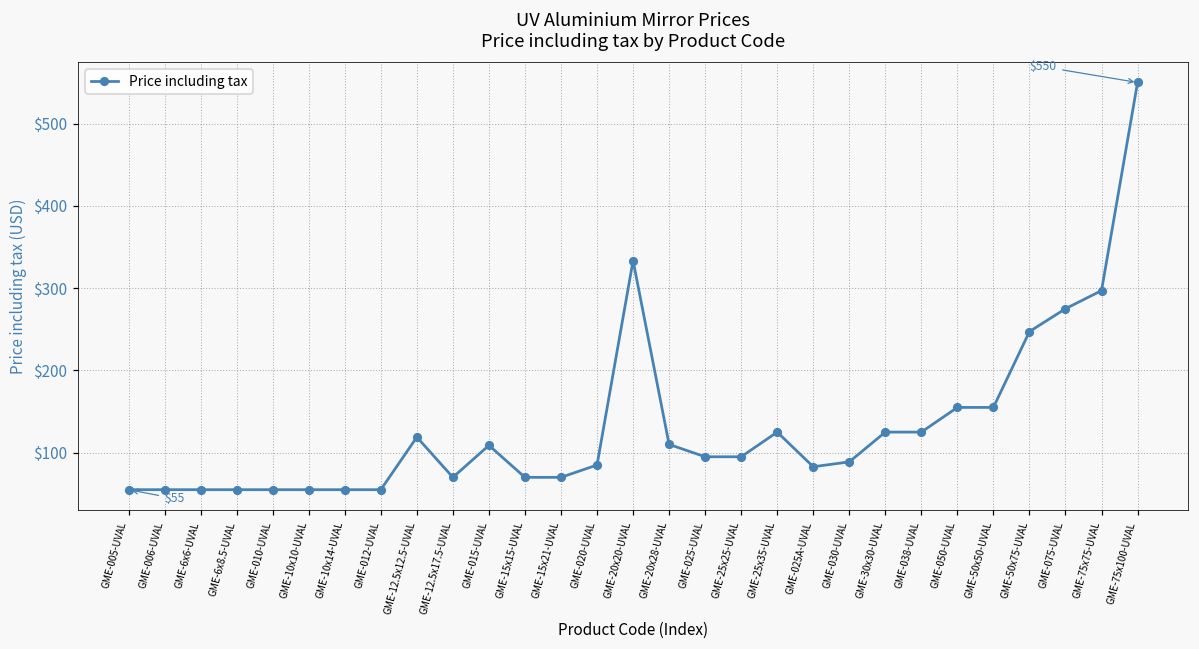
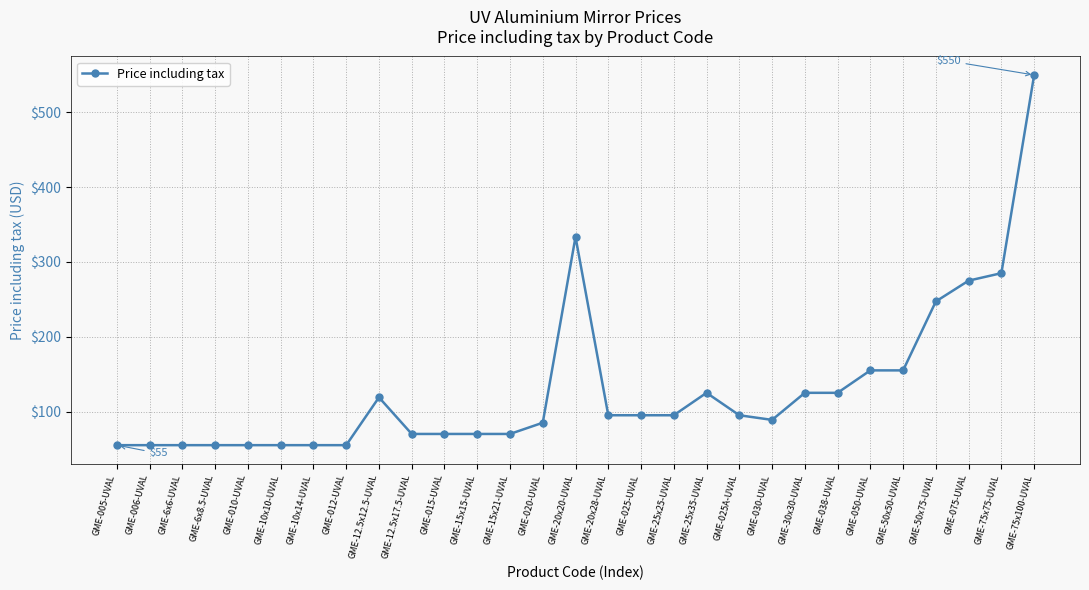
GME-015-UVAL: $110 -> $70
GME-20x28-UVAL: $110 -> $100
GME-025A-UVAL: $80 -> $100
GME-75x75-UVAL: $300 -> $290
